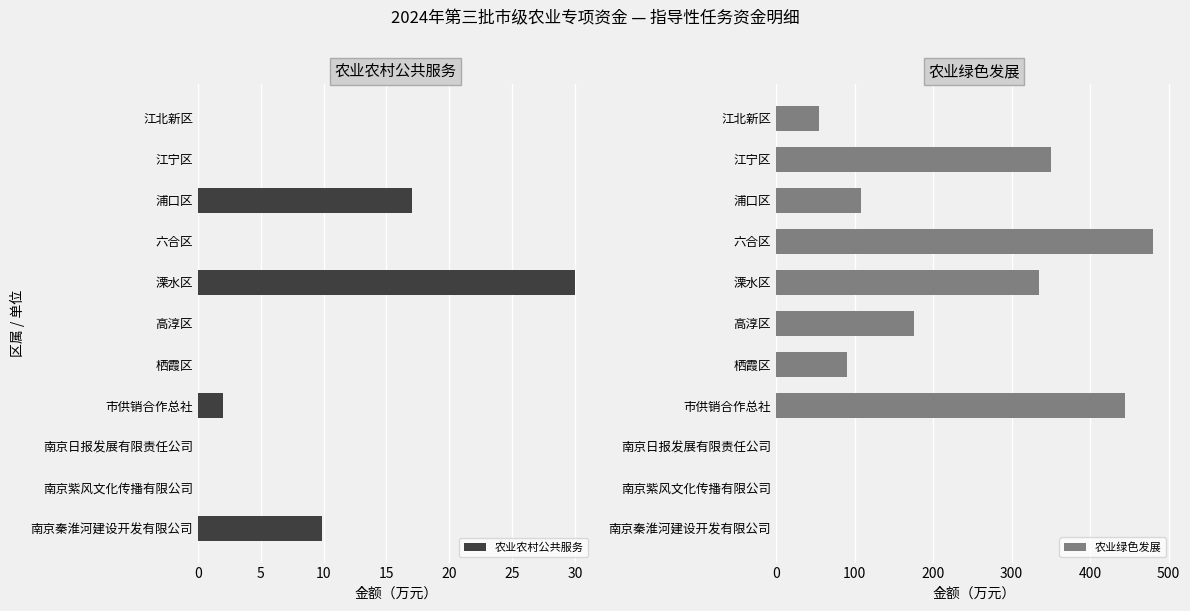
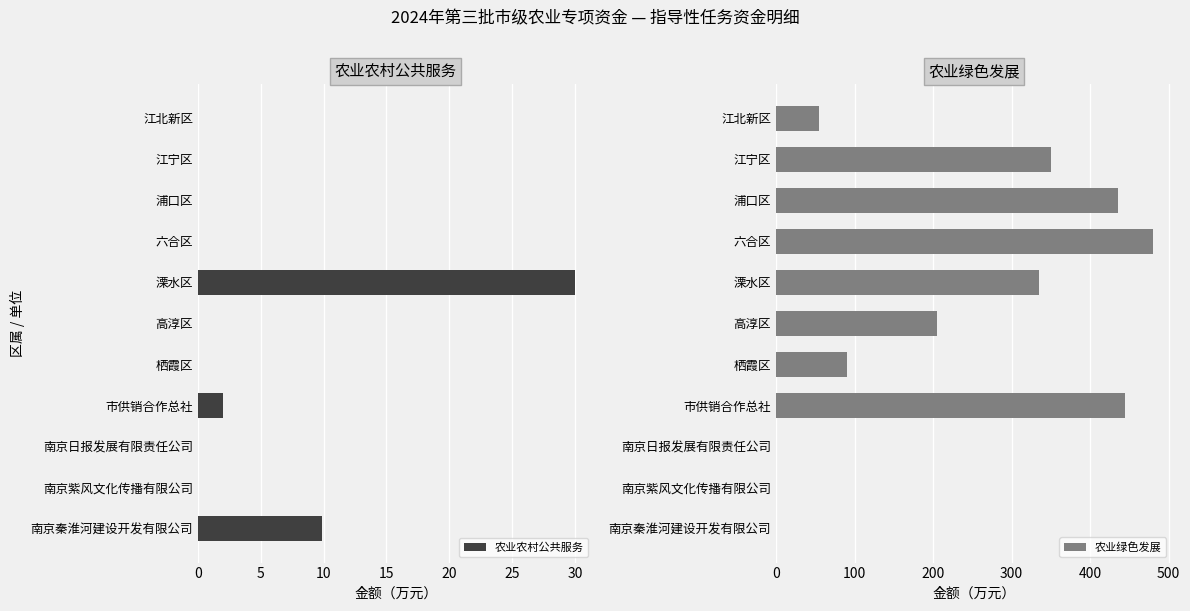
农业农村公共服务, 浦口区: 17 -> 0
农业绿色发展, 浦口区: 110 -> 440
农业绿色发展, 高淳区: 180 -> 210
